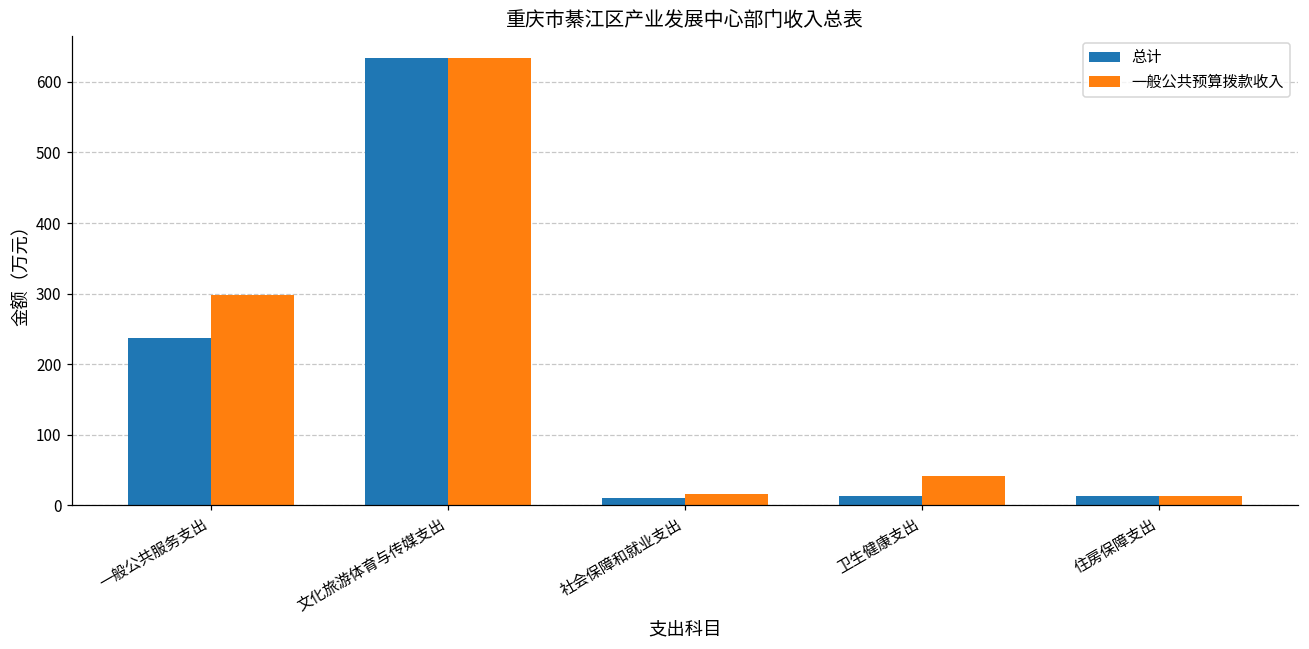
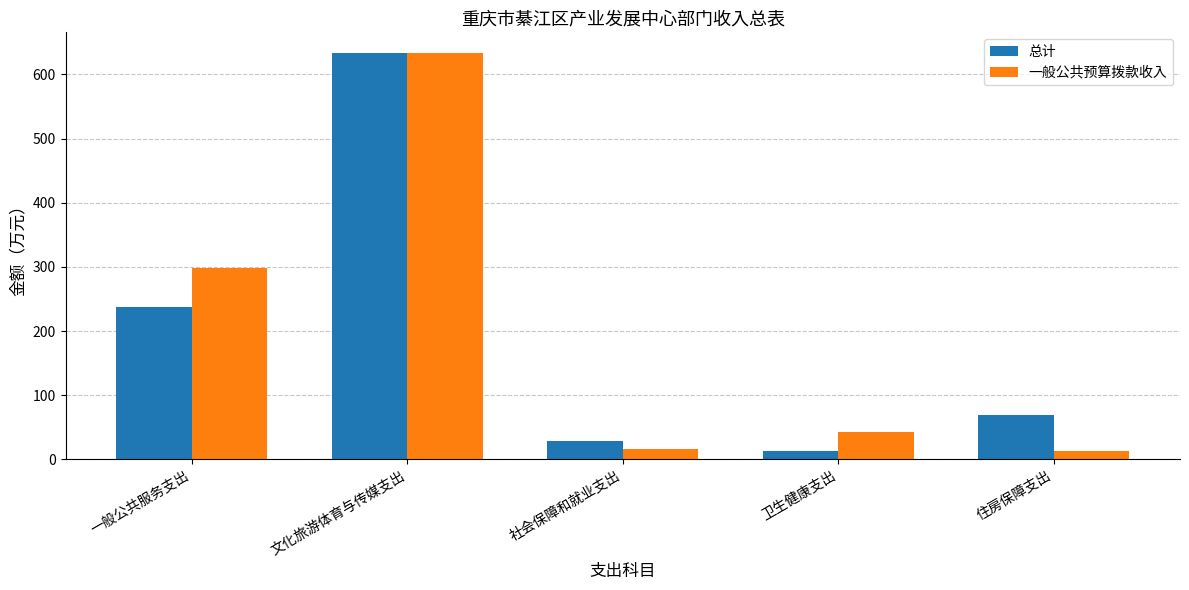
总计, 社会保障和就业支出: 10 -> 30
总计, 住房保障支出: 10 -> 70
